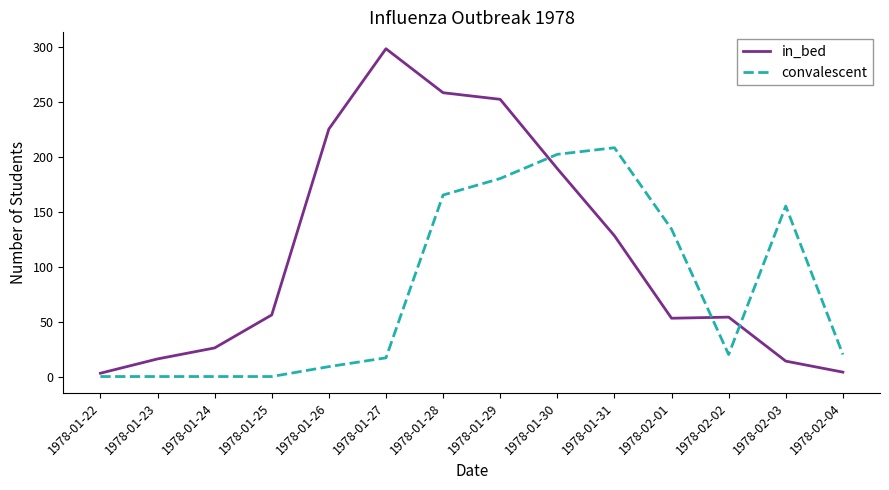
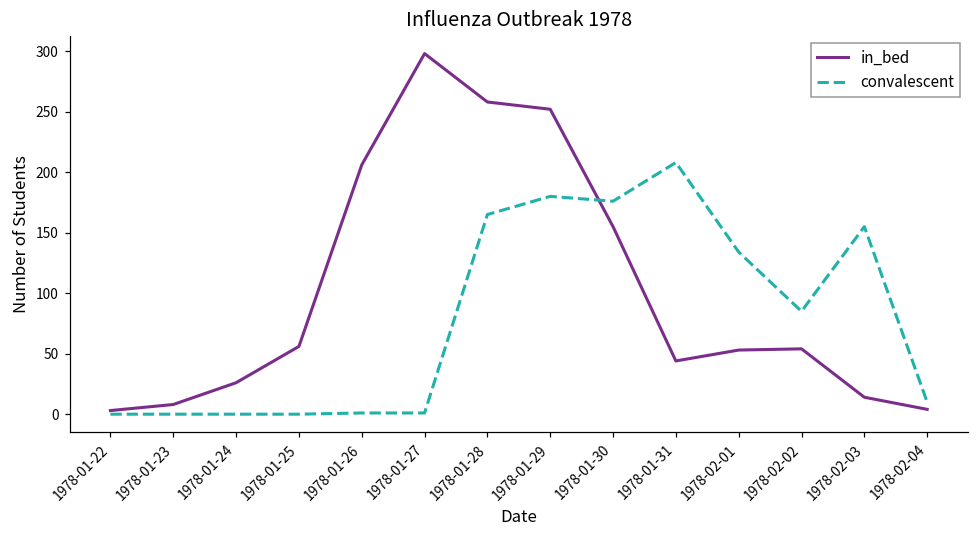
in_bed, 1978-01-23: 16 -> 8
in_bed, 1978-01-26: 225 -> 206
convalescent, 1978-01-26: 9 -> 1
convalescent, 1978-01-27: 17 -> 1
in_bed, 1978-01-30: 189 -> 155
convalescent, 1978-01-30: 202 -> 176
in_bed, 1978-01-31: 128 -> 44
convalescent, 1978-02-02: 20 -> 85
convalescent, 1978-02-04: 20 -> 10
